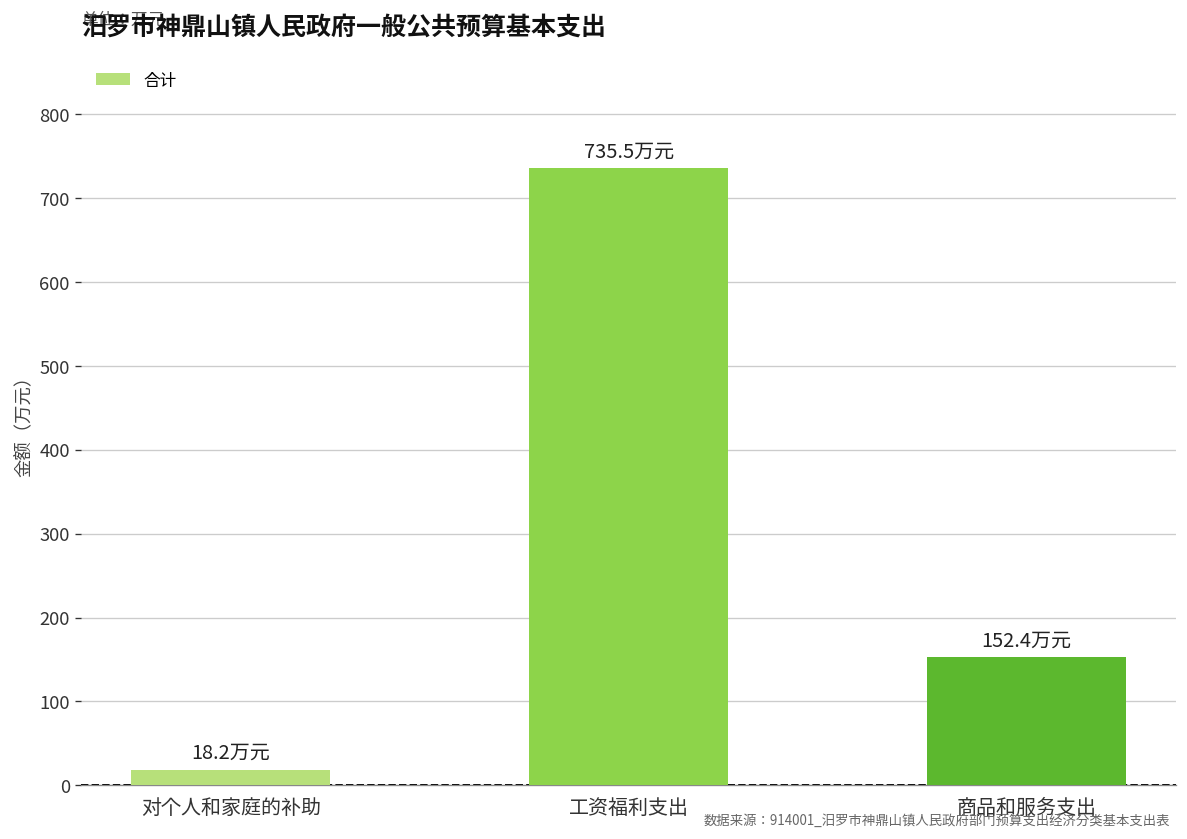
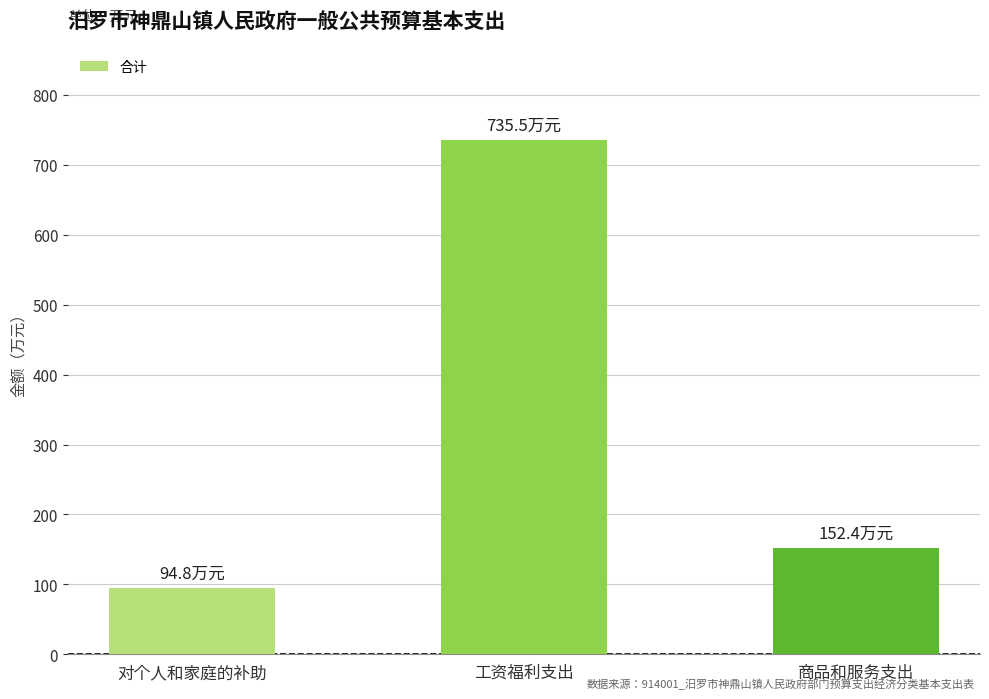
对个人和家庭的补助: 18.2 -> 94.8
